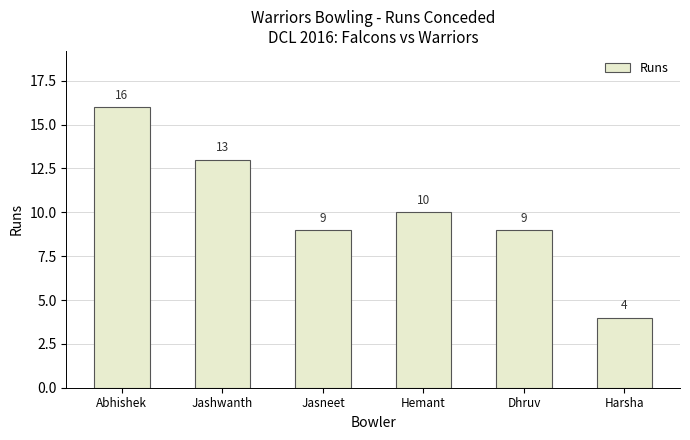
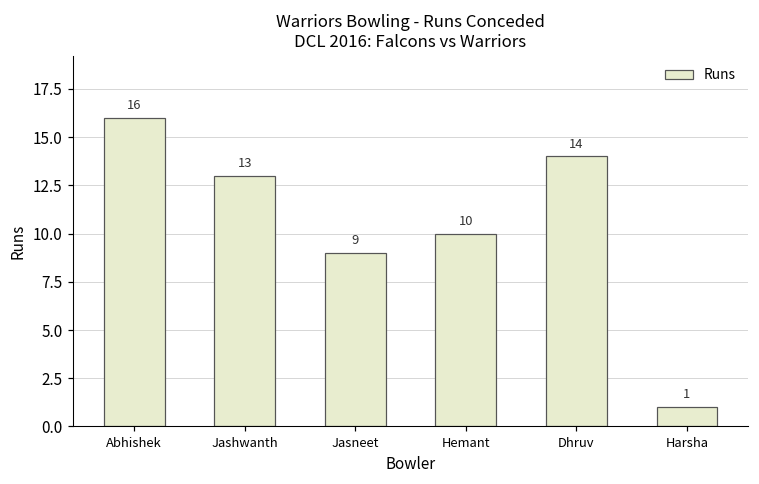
Dhruv: 9 -> 14
Harsha: 4 -> 1
